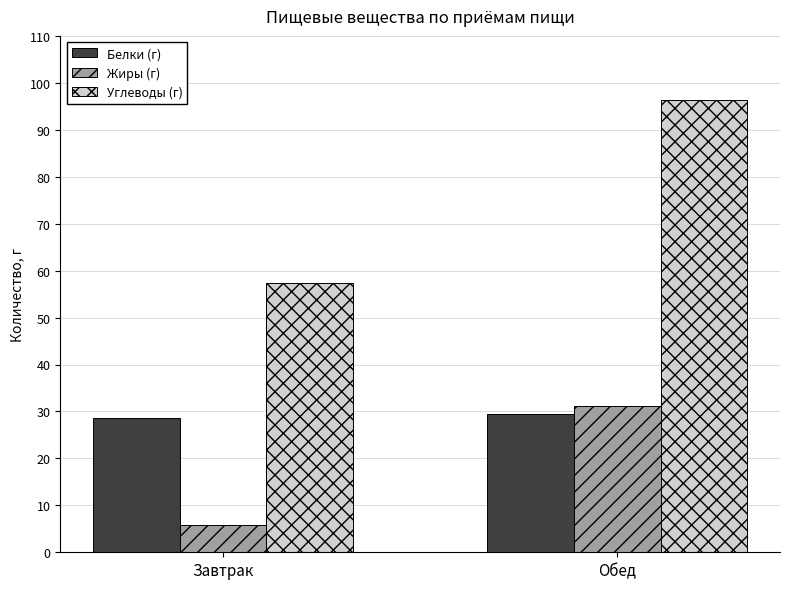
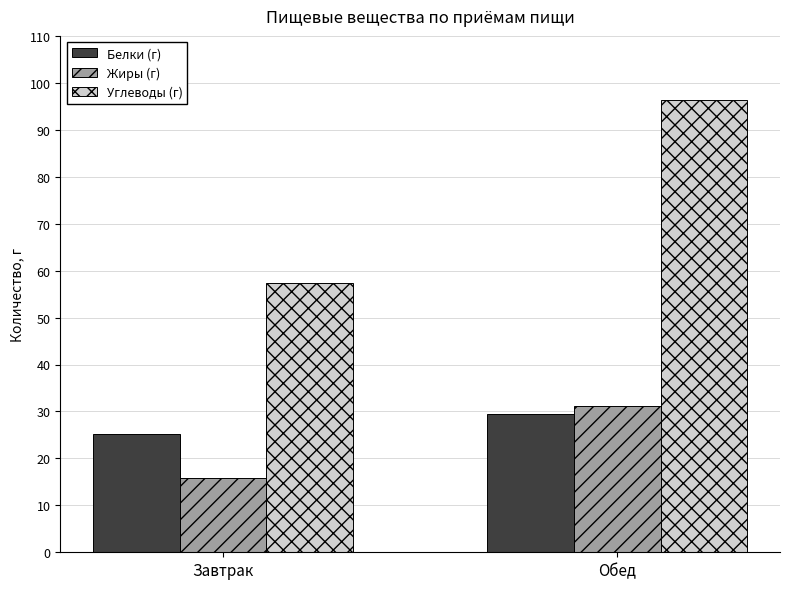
Белки (г), Завтрак: 29 -> 25
Жиры (г), Завтрак: 6 -> 16
